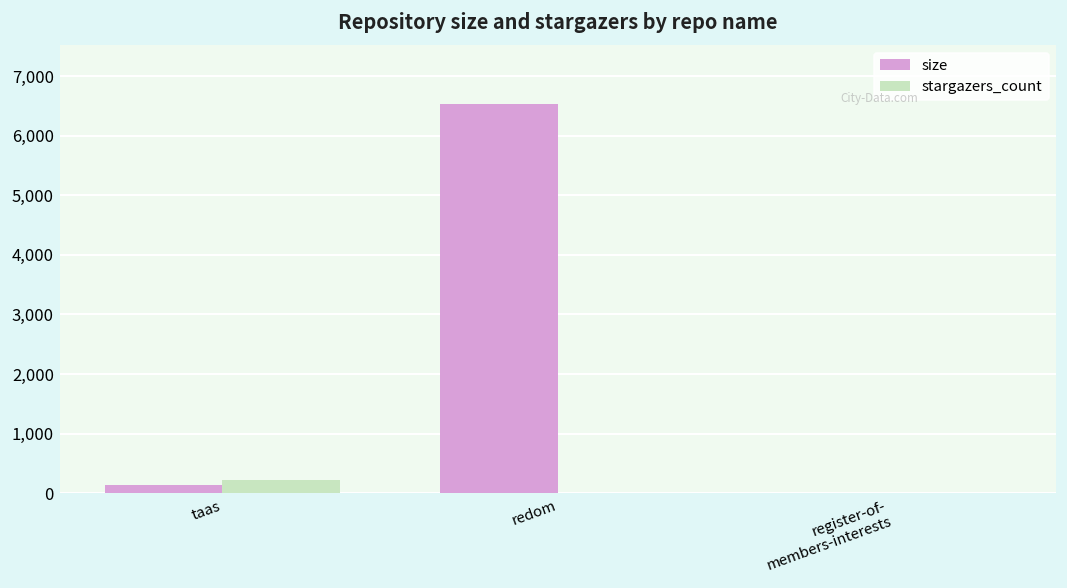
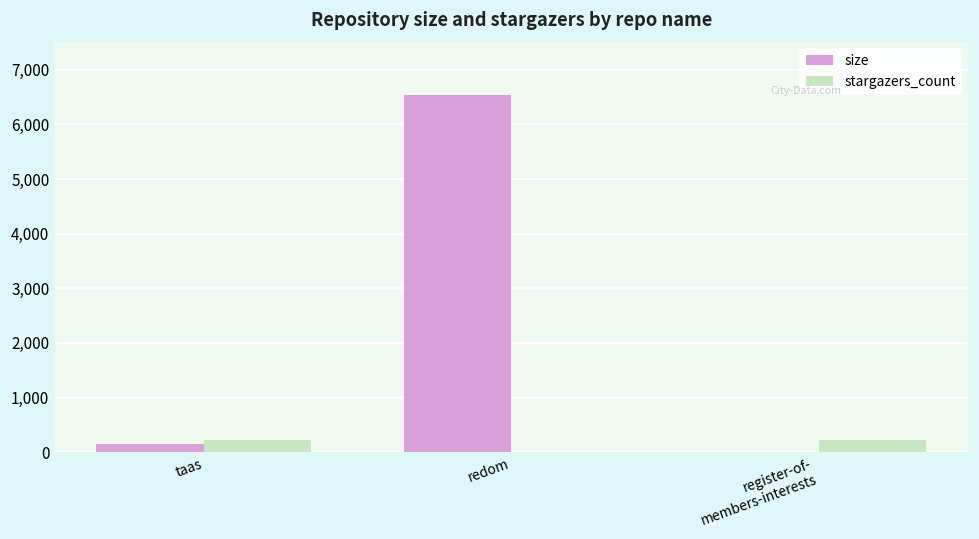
stargazers_count, register-of- members-interests: 0 -> 200
